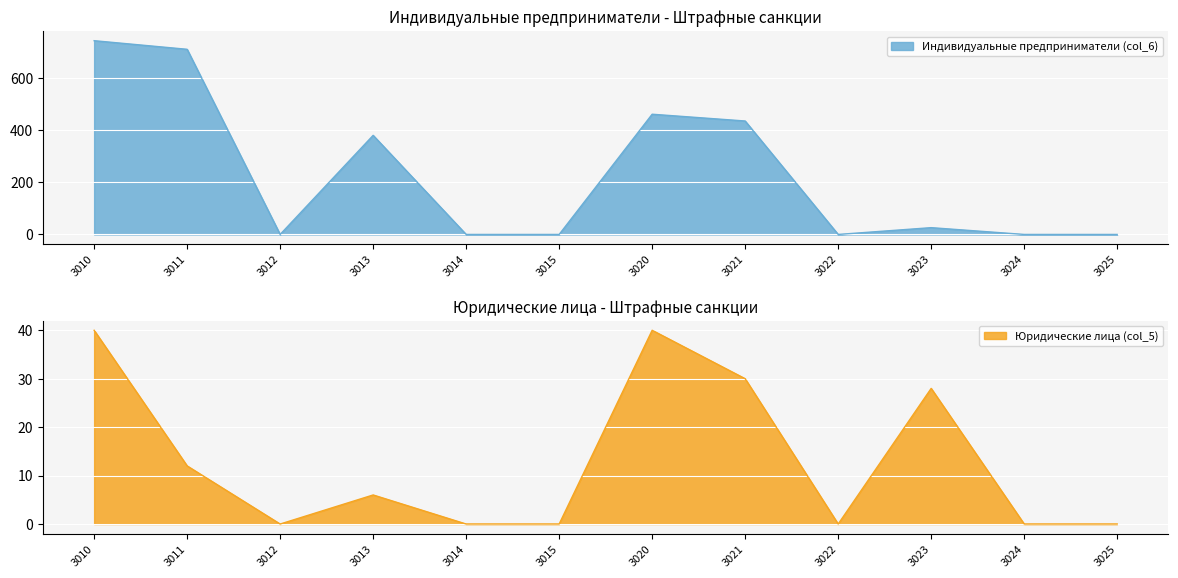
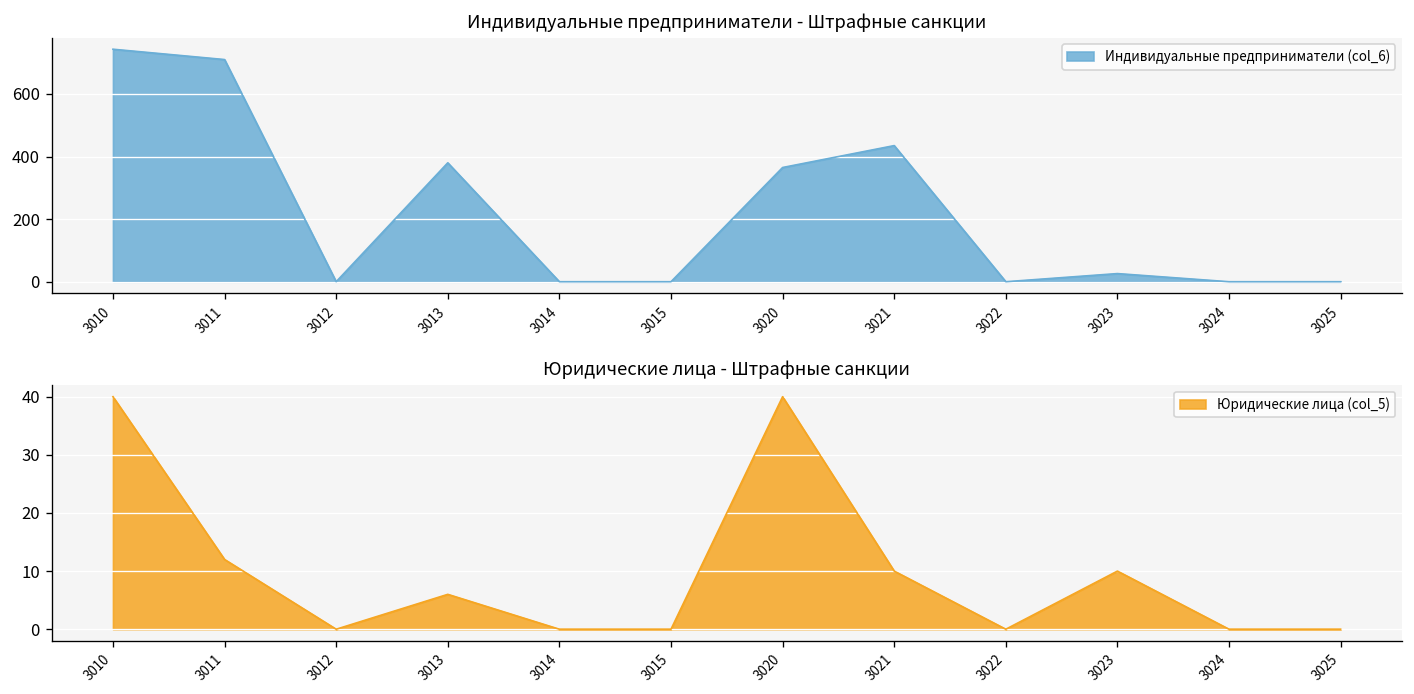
Индивидуальные предприниматели - Штрафные санкции, 3020: 460 -> 370
Юридические лица - Штрафные санкции, 3021: 30 -> 10
Юридические лица - Штрафные санкции, 3023: 28 -> 10
